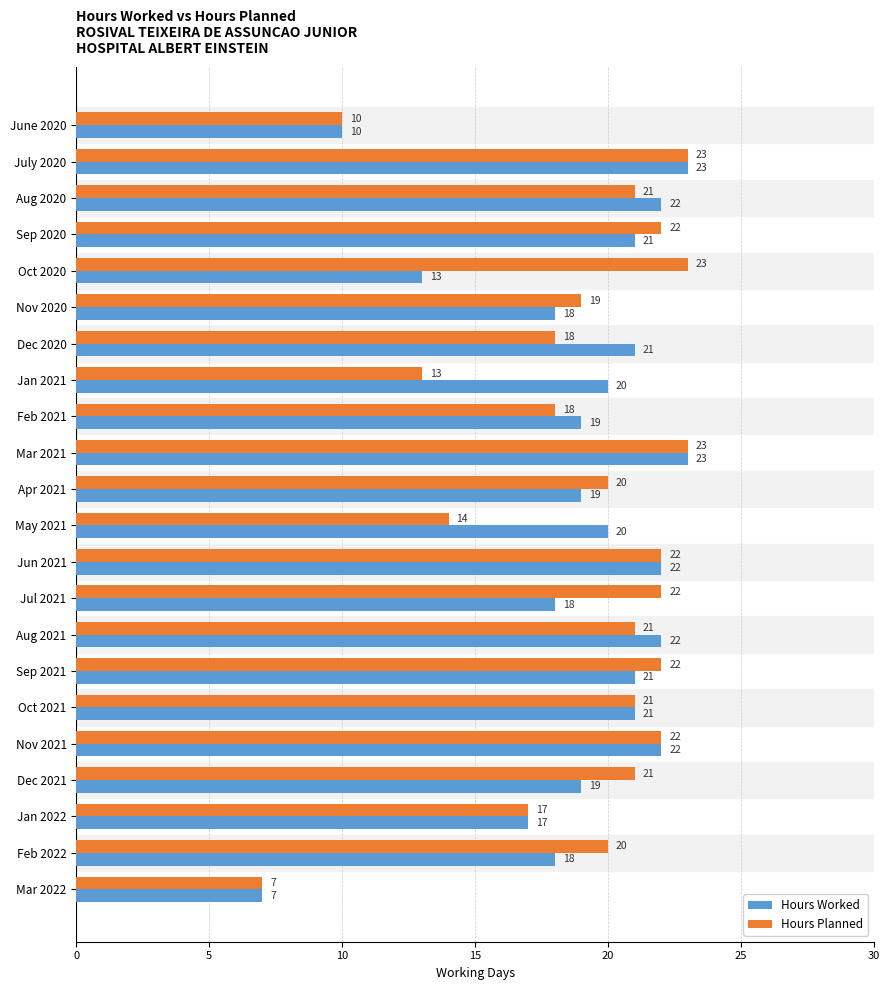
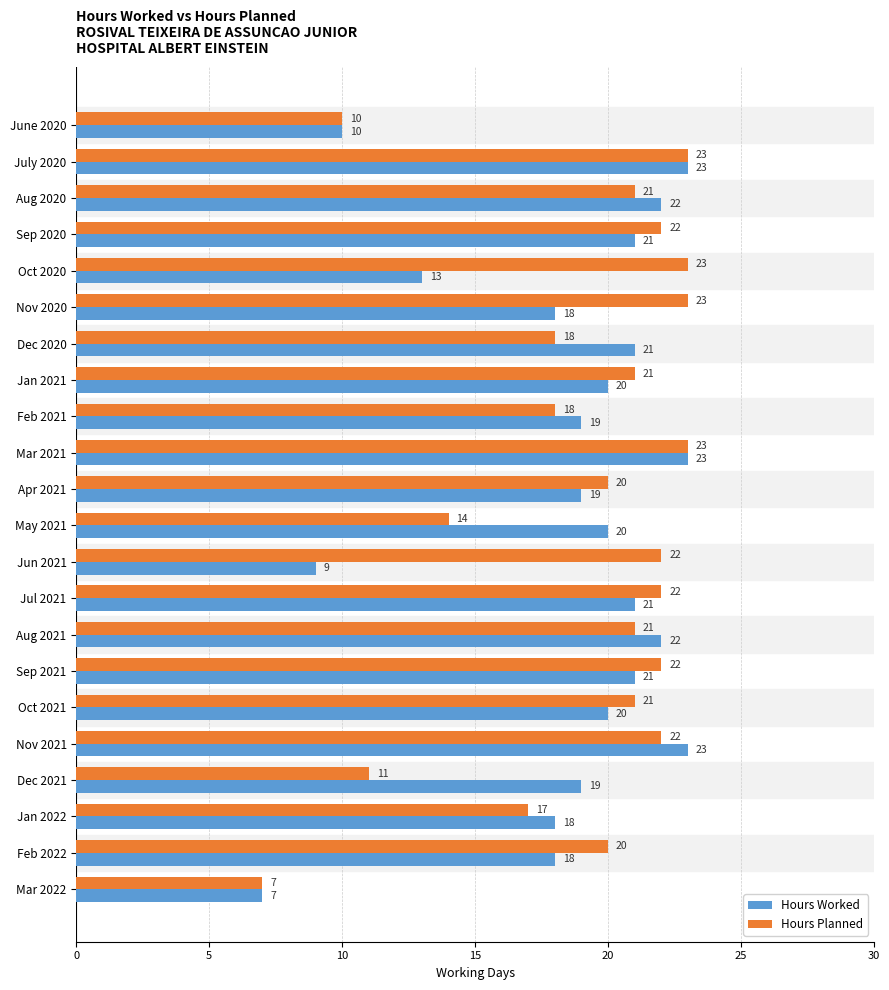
Hours Planned, Nov 2020: 19 -> 23
Hours Planned, Jan 2021: 13 -> 21
Hours Worked, Jun 2021: 22 -> 9
Hours Worked, Jul 2021: 18 -> 21
Hours Worked, Oct 2021: 21 -> 20
Hours Worked, Nov 2021: 22 -> 23
Hours Planned, Dec 2021: 21 -> 11
Hours Worked, Jan 2022: 17 -> 18
